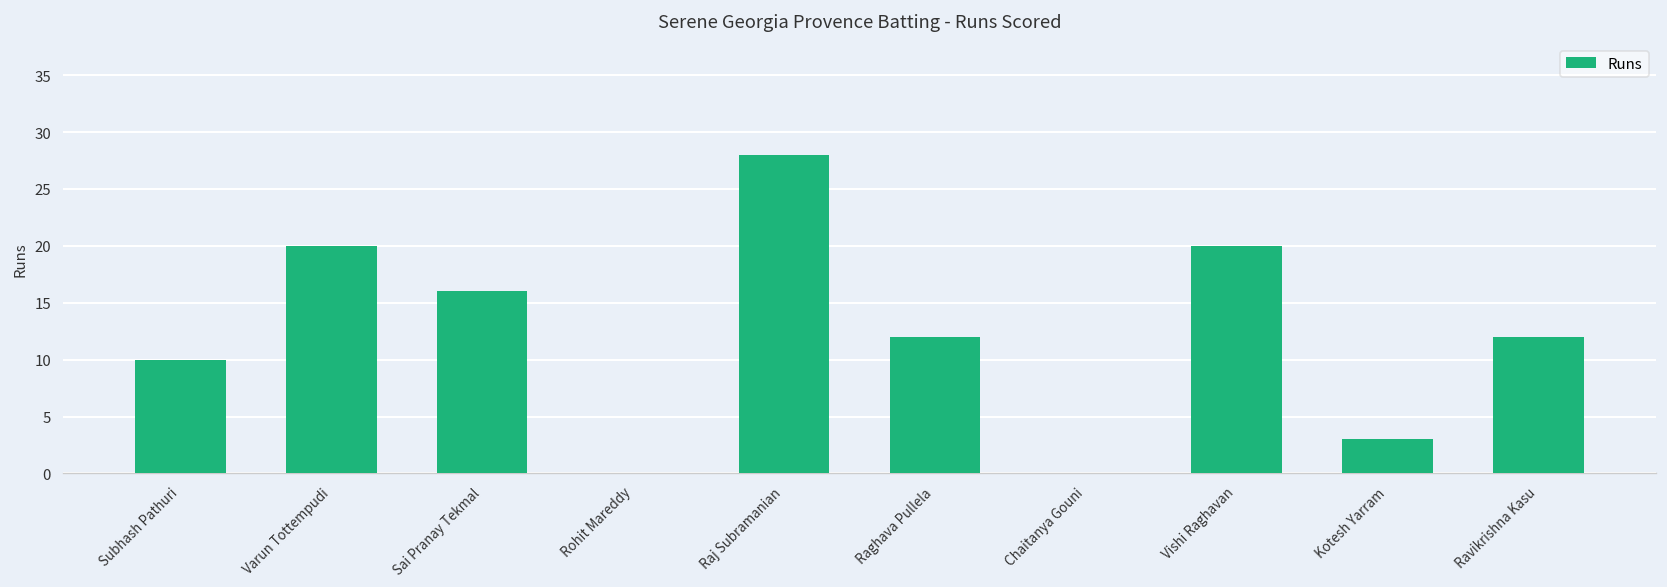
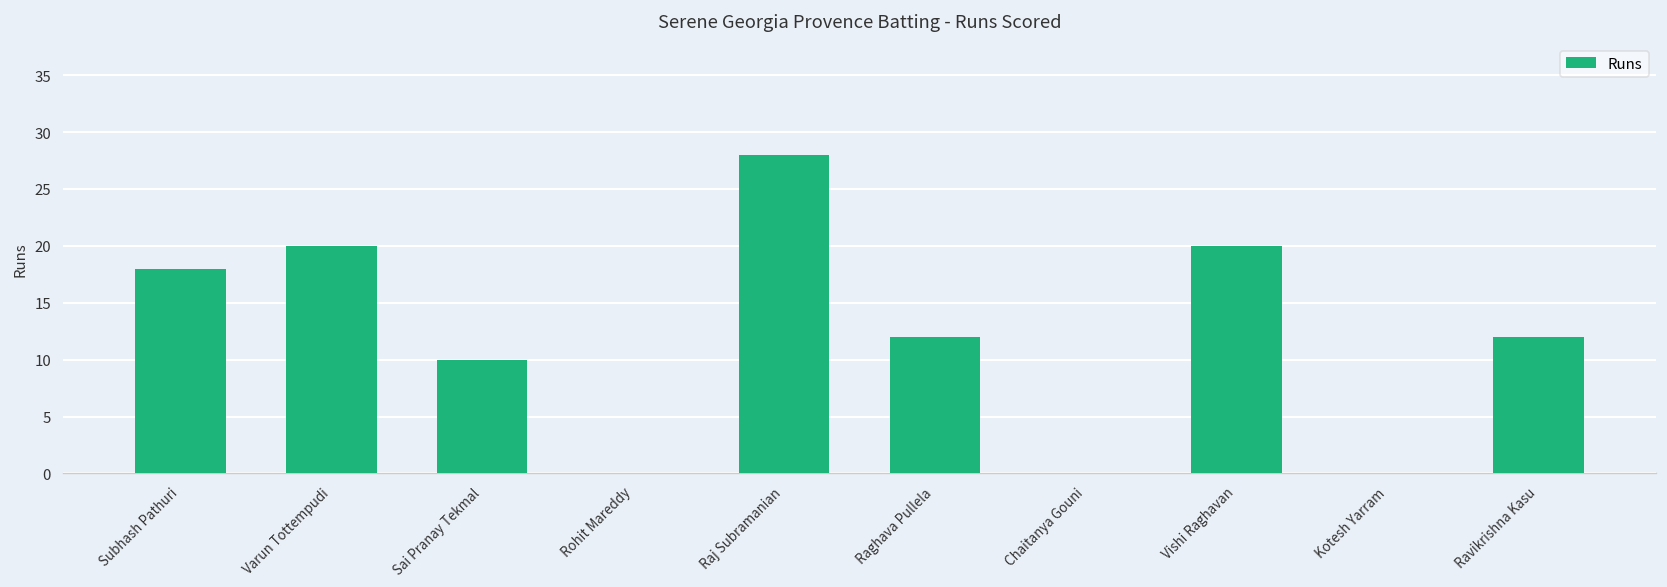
Subhash Pathuri: 10 -> 18
Sai Pranay Tekmal: 16 -> 10
Kotesh Yarram: 3 -> 0
